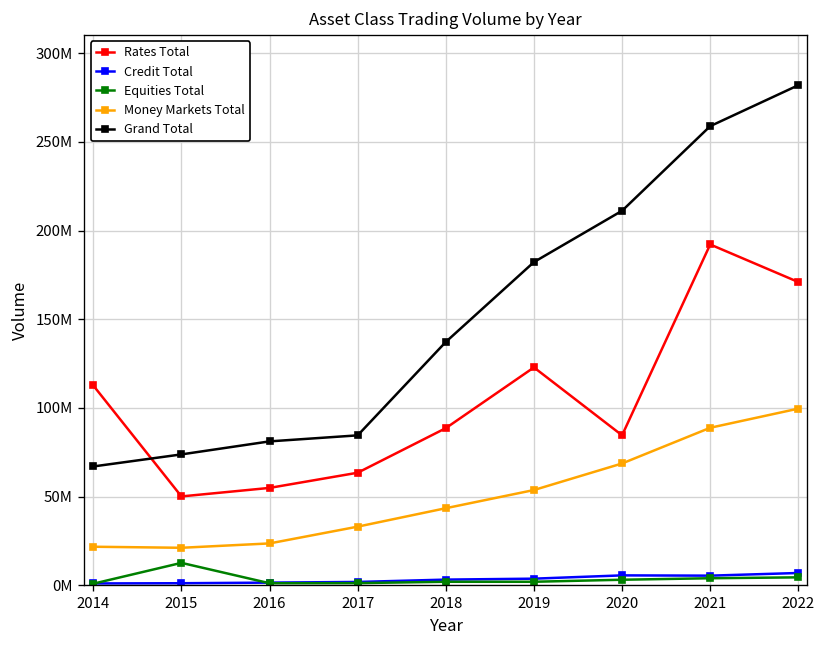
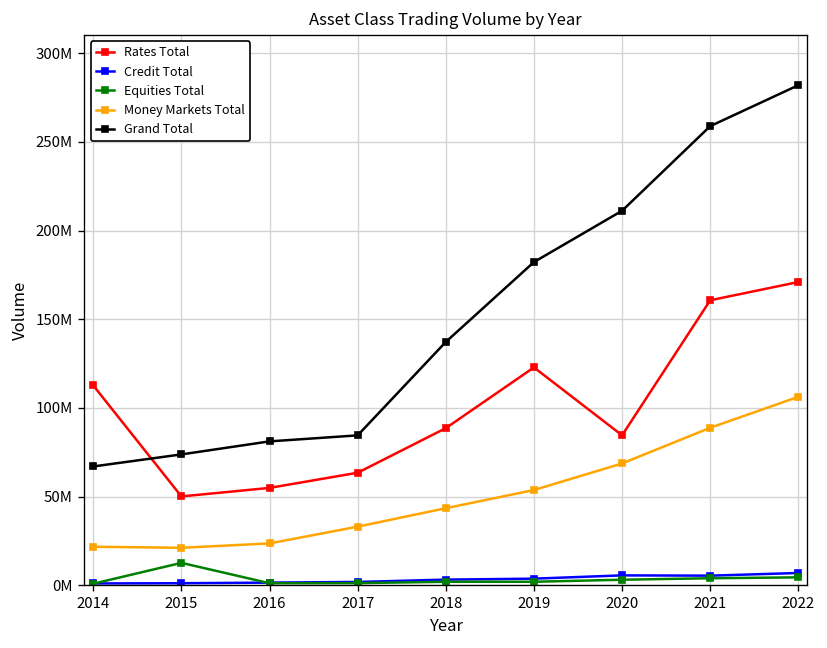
Rates Total, 2021: 192000000 -> 161000000
Money Markets Total, 2022: 100000000 -> 106000000
